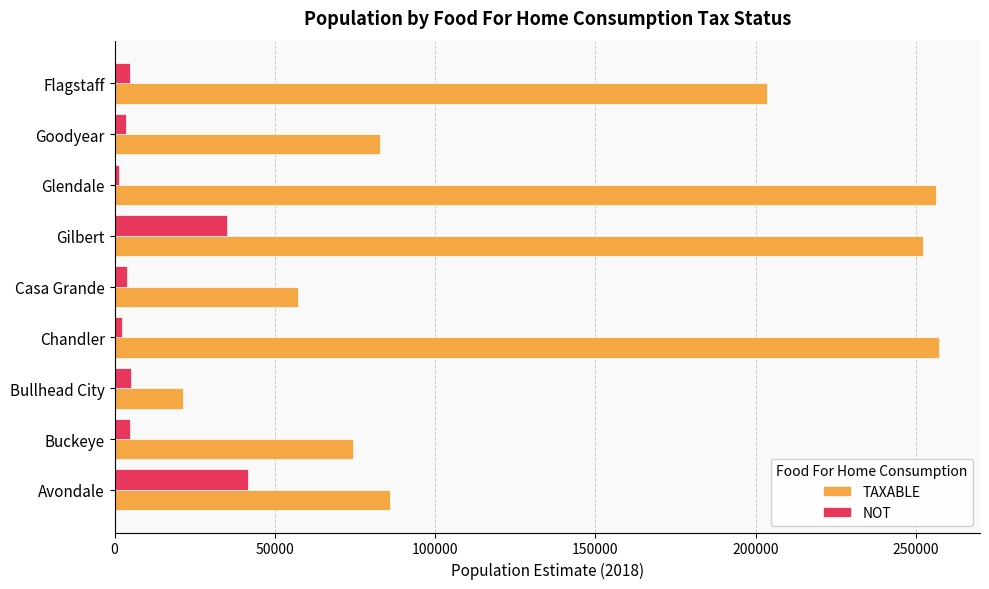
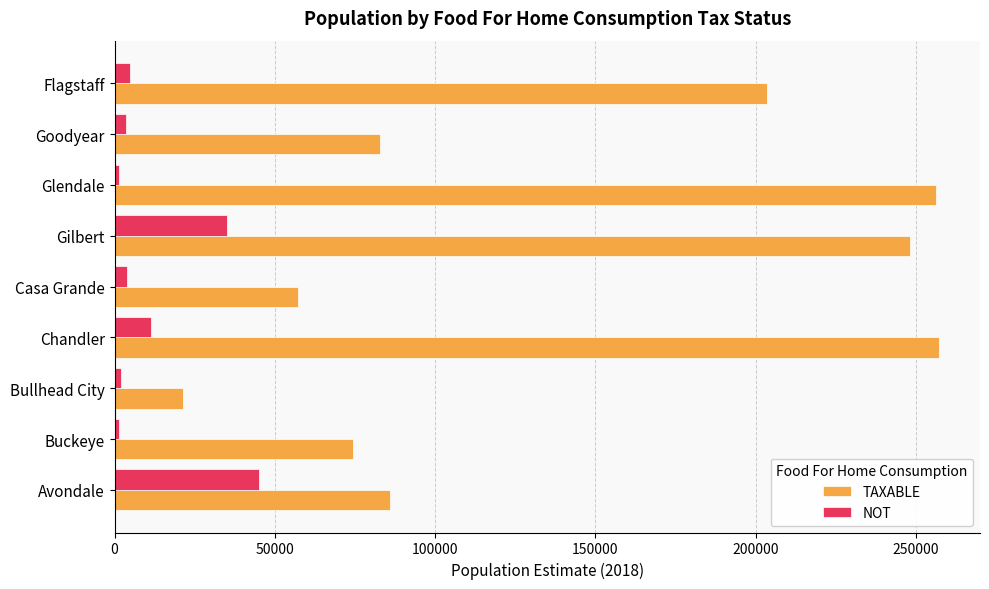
TAXABLE, Gilbert: 252000 -> 248000
NOT, Chandler: 2000 -> 11000
NOT, Bullhead City: 5000 -> 2000
NOT, Buckeye: 5000 -> 1000
NOT, Avondale: 42000 -> 45000
